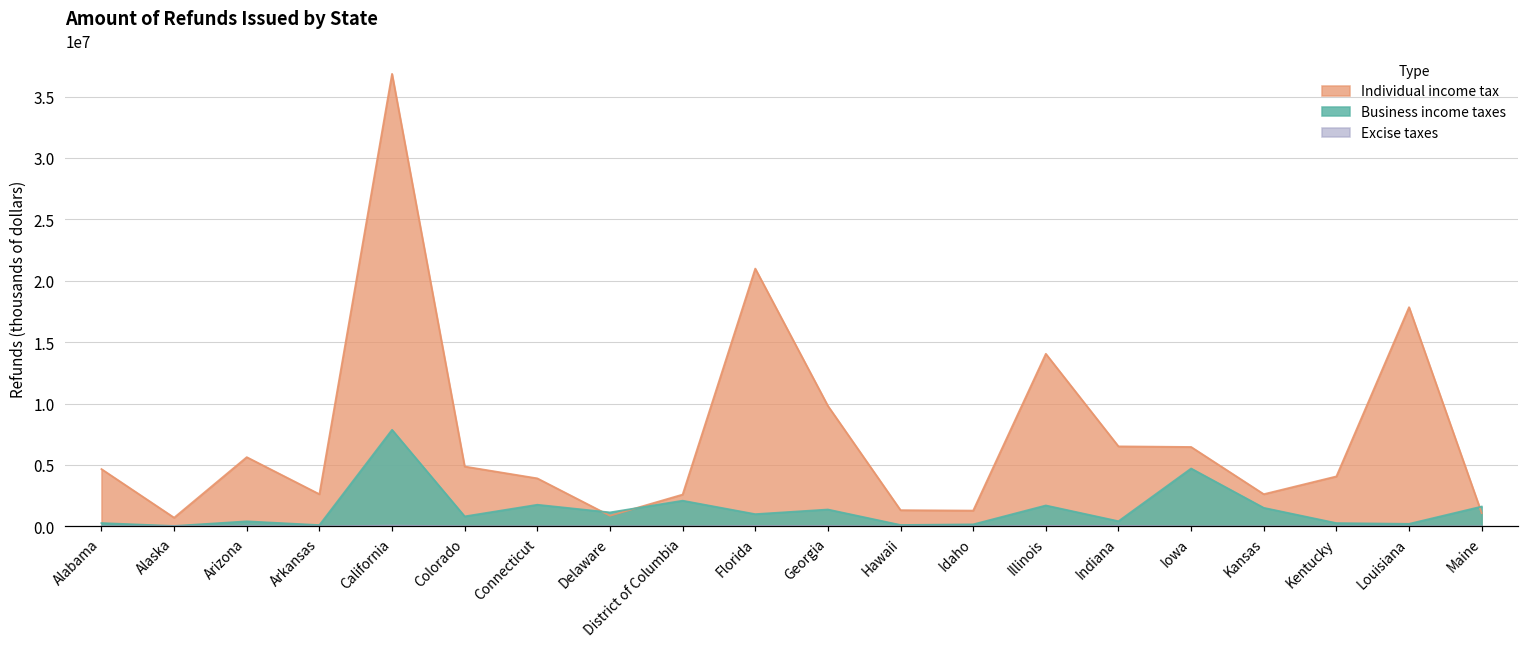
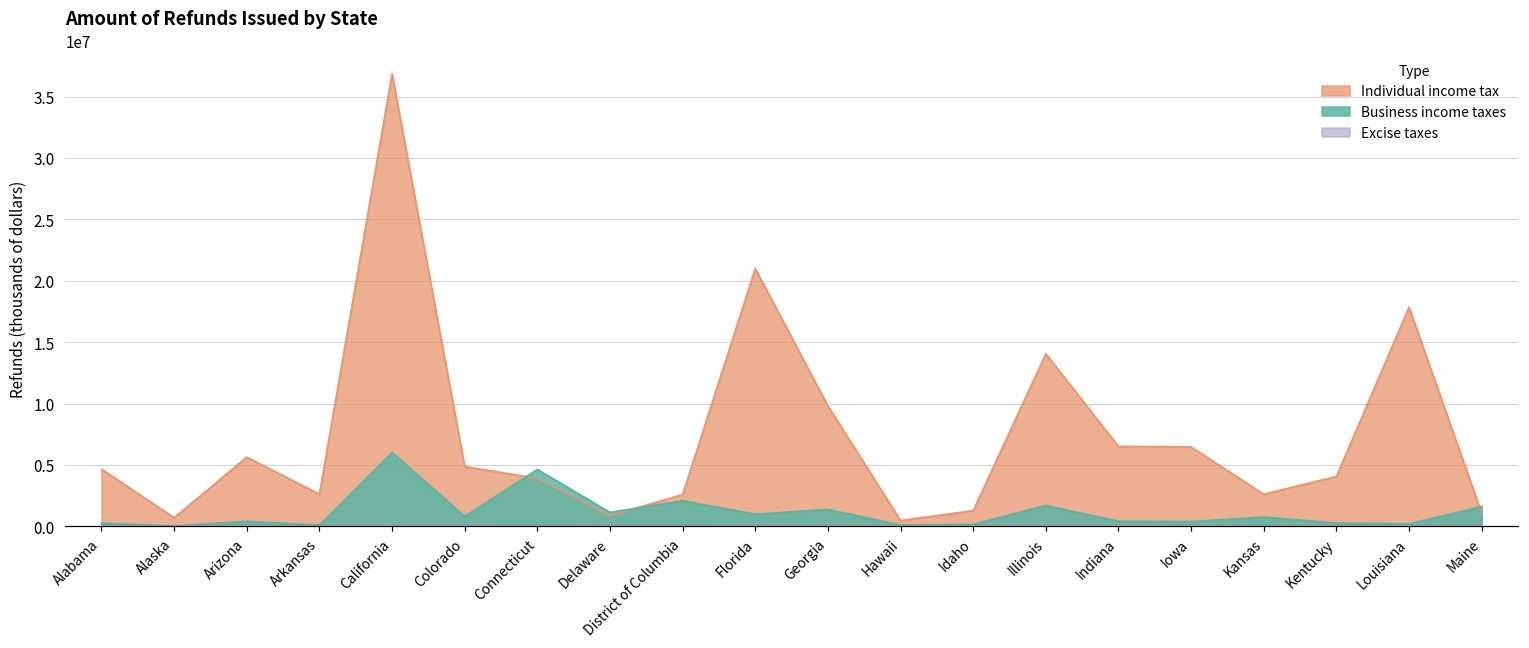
Business income taxes, California: 7900000 -> 6000000
Business income taxes, Connecticut: 1800000 -> 4600000
Individual income tax, Hawaii: 1300000 -> 500000
Business income taxes, Iowa: 4700000 -> 400000
Business income taxes, Kansas: 1500000 -> 800000
